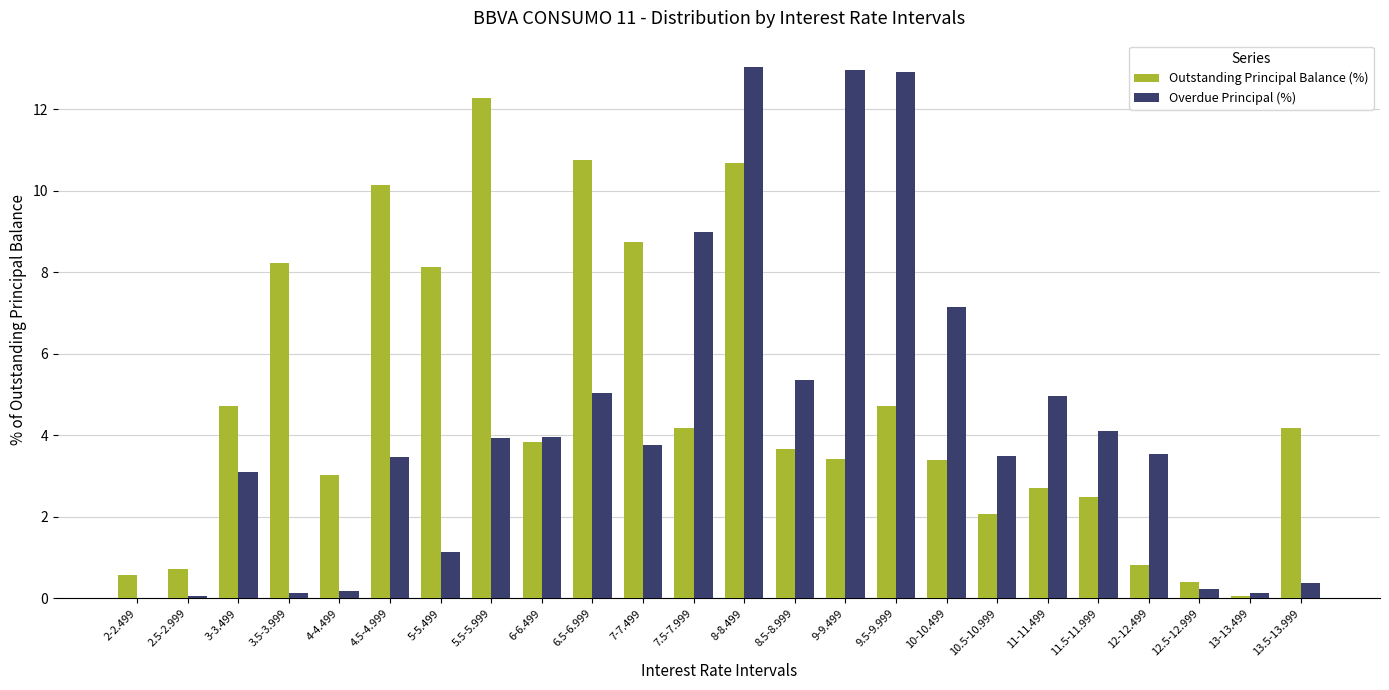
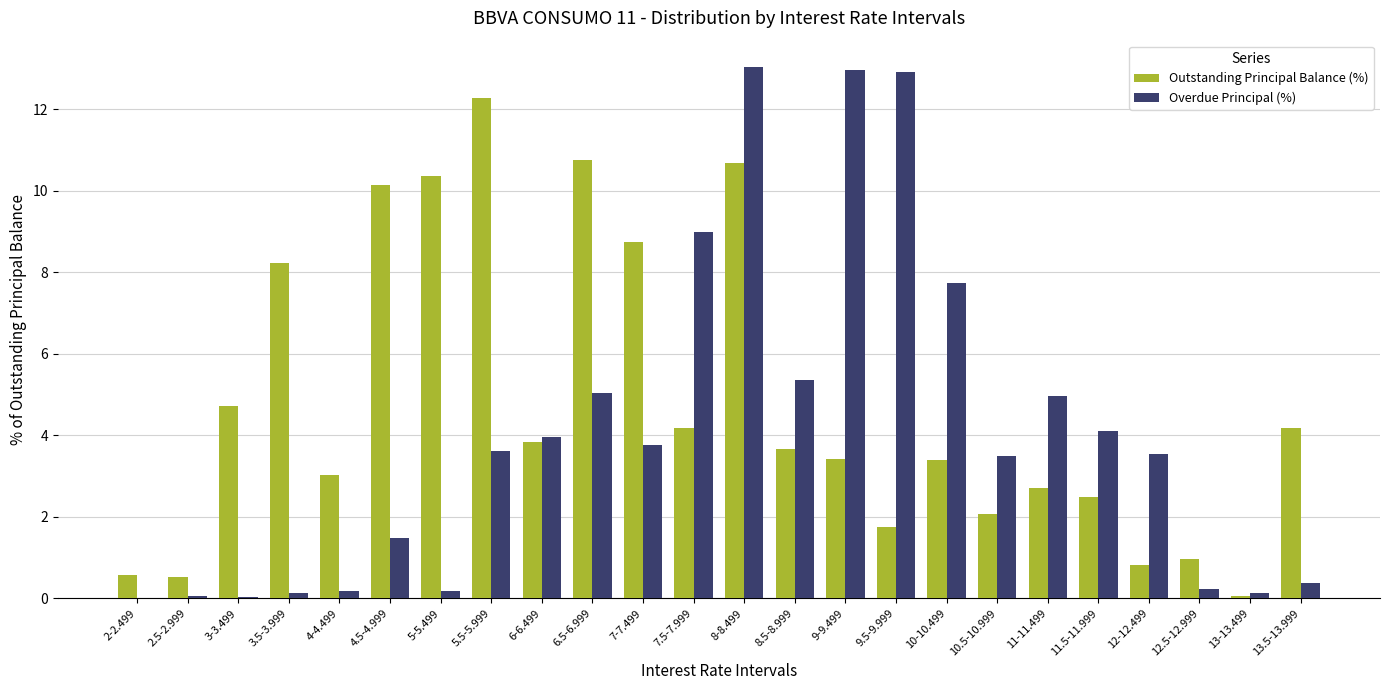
Outstanding Principal Balance (%), 2.5-2.999: 0.7 -> 0.5
Overdue Principal (%), 3-3.499: 3.1 -> 0.0
Overdue Principal (%), 4.5-4.999: 3.5 -> 1.5
Outstanding Principal Balance (%), 5-5.499: 8.1 -> 10.4
Overdue Principal (%), 5-5.499: 1.1 -> 0.2
Overdue Principal (%), 5.5-5.999: 3.9 -> 3.6
Outstanding Principal Balance (%), 9.5-9.999: 4.7 -> 1.7
Overdue Principal (%), 10-10.499: 7.1 -> 7.7
Outstanding Principal Balance (%), 12.5-12.999: 0.4 -> 1.0
